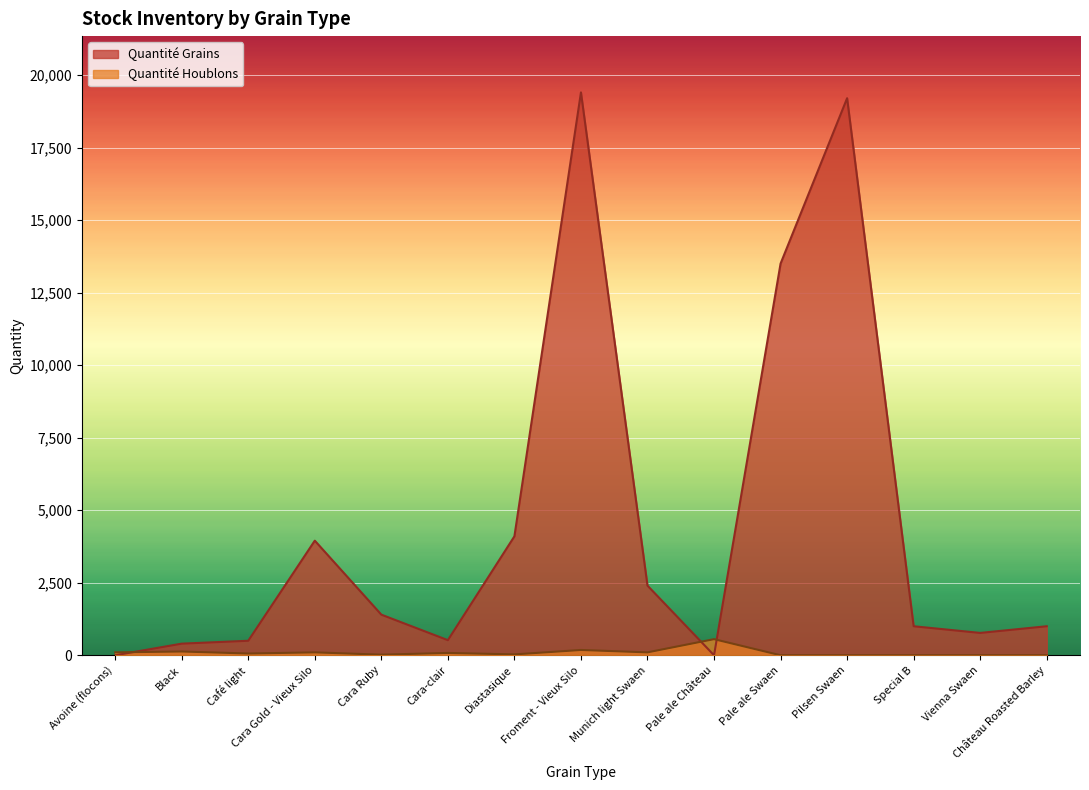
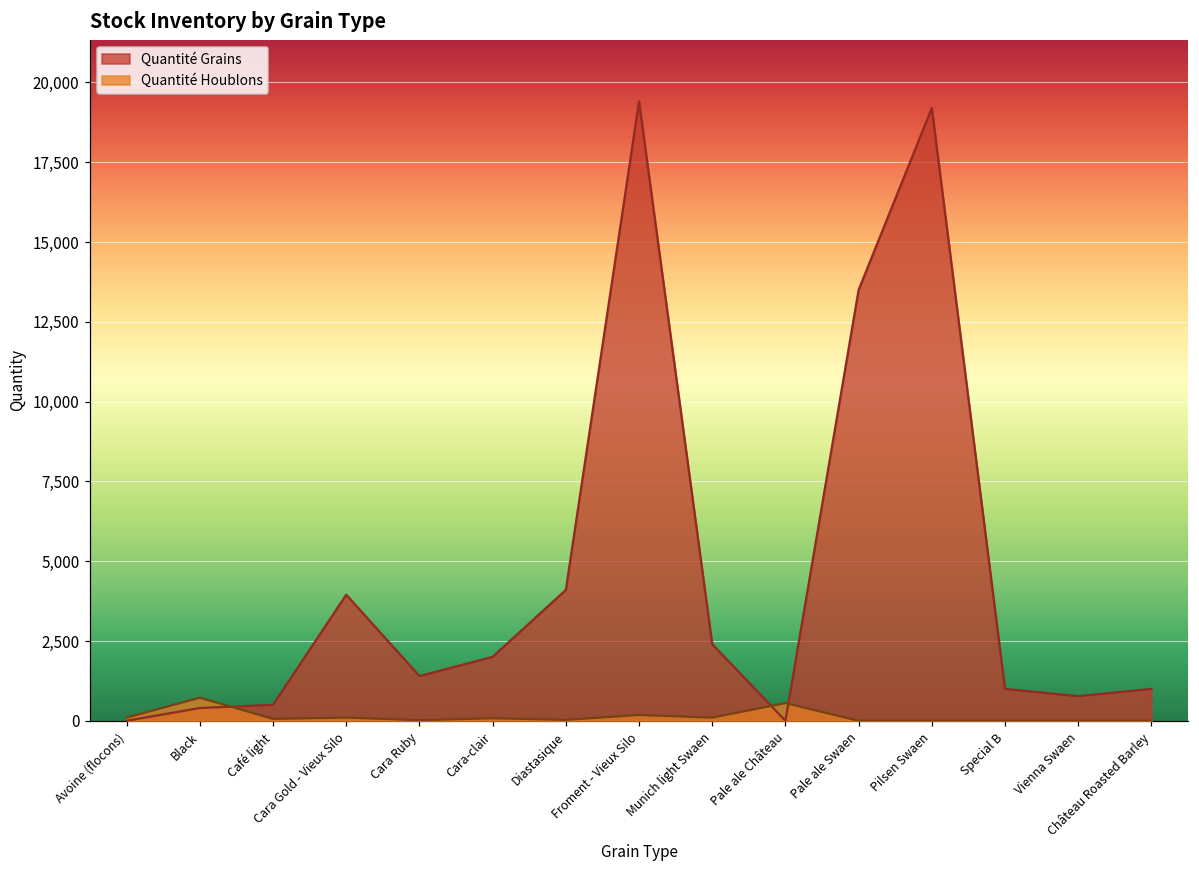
Quantité Houblons, Black: 100 -> 700
Quantité Grains, Cara-clair: 500 -> 2,000
